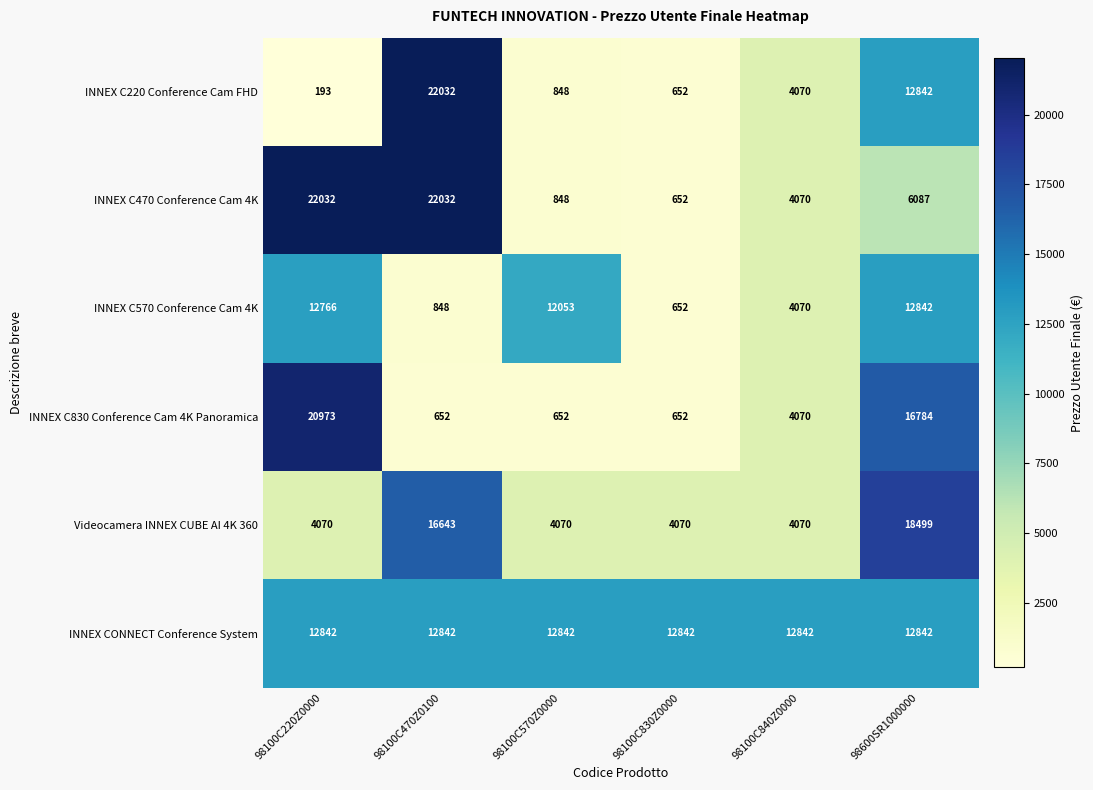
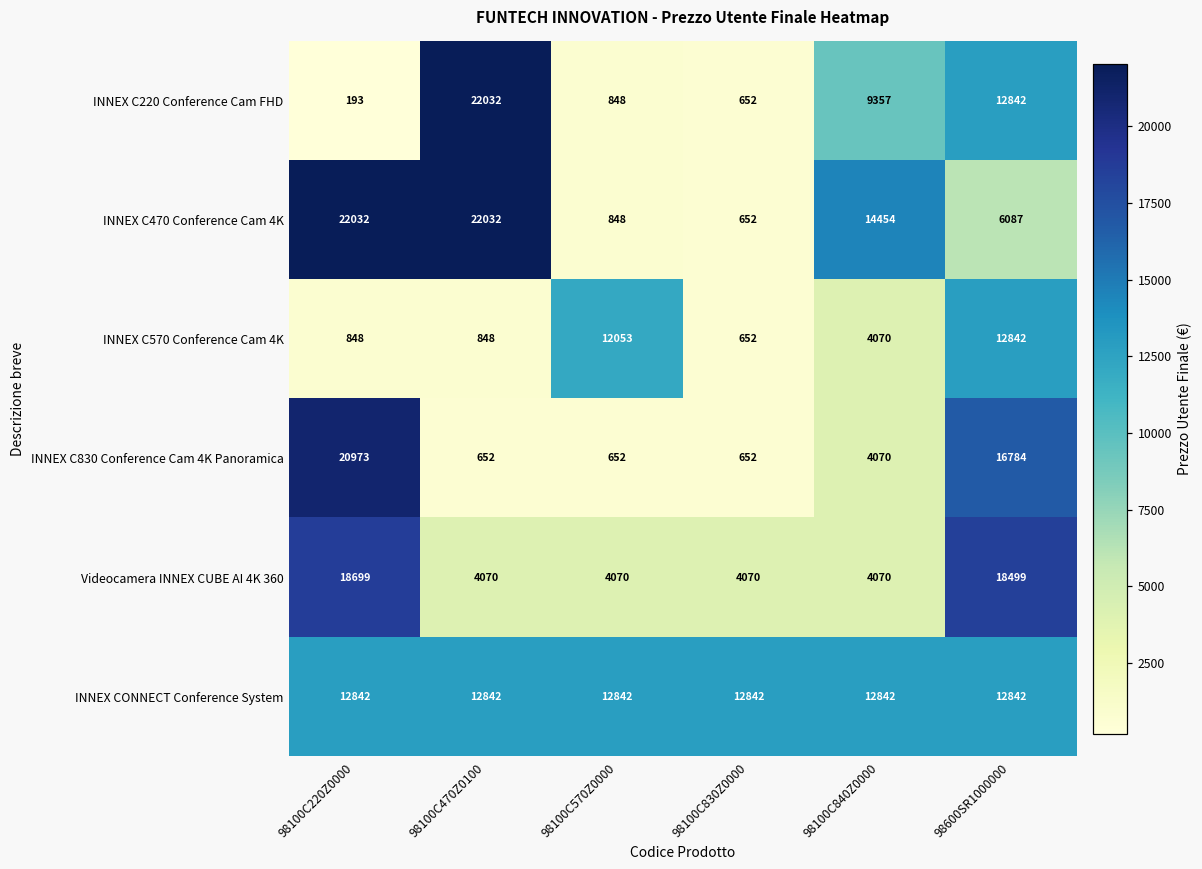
INNEX C220 Conference Cam FHD, 98100C840Z0000: 4070 -> 9357
INNEX C470 Conference Cam 4K, 98100C840Z0000: 4070 -> 14454
INNEX C570 Conference Cam 4K, 98100C220Z0000: 12766 -> 848
Videocamera INNEX CUBE AI 4K 360, 98100C220Z0000: 4070 -> 18699
Videocamera INNEX CUBE AI 4K 360, 98100C470Z0100: 16643 -> 4070
